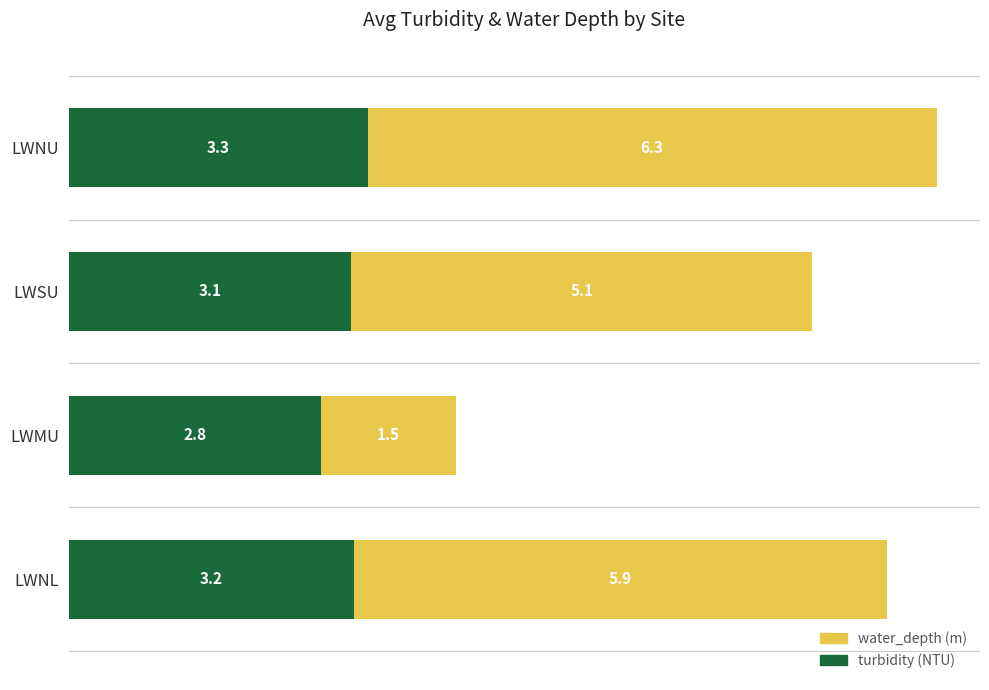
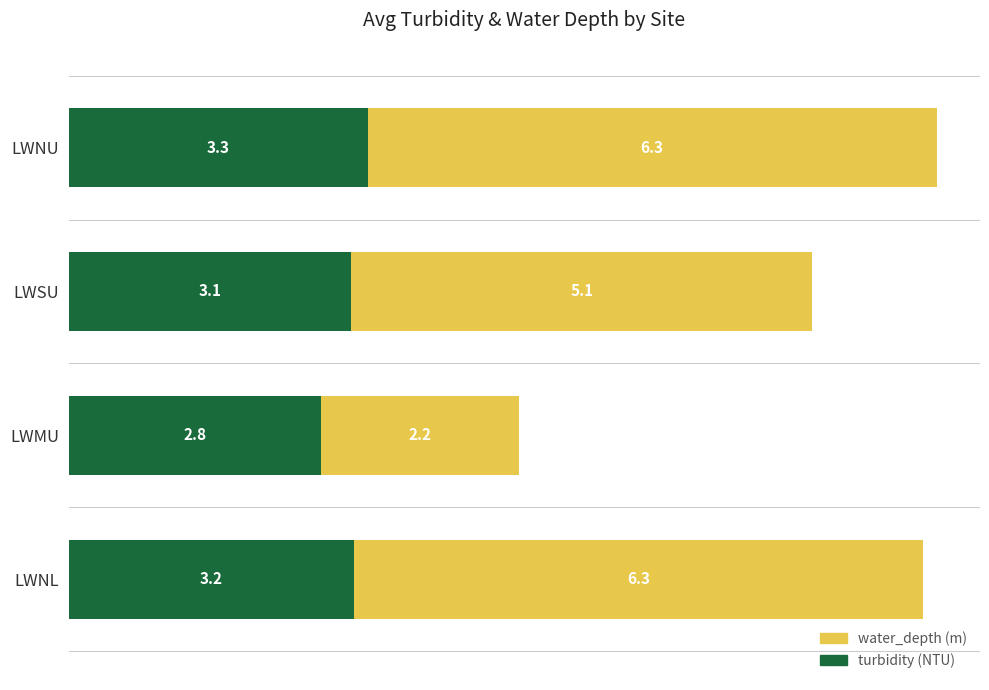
water_depth (m), LWMU: 1.5 -> 2.2
water_depth (m), LWNL: 5.9 -> 6.3
